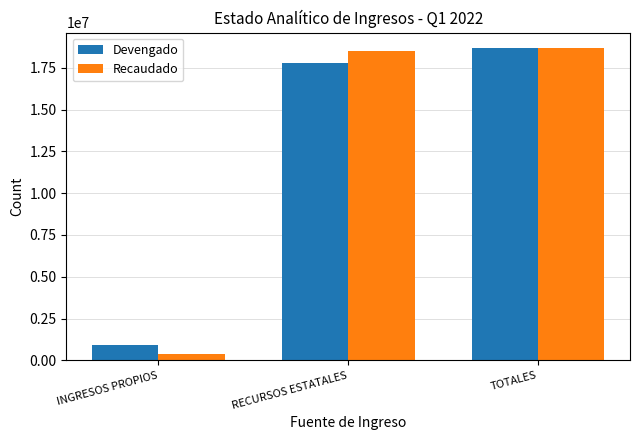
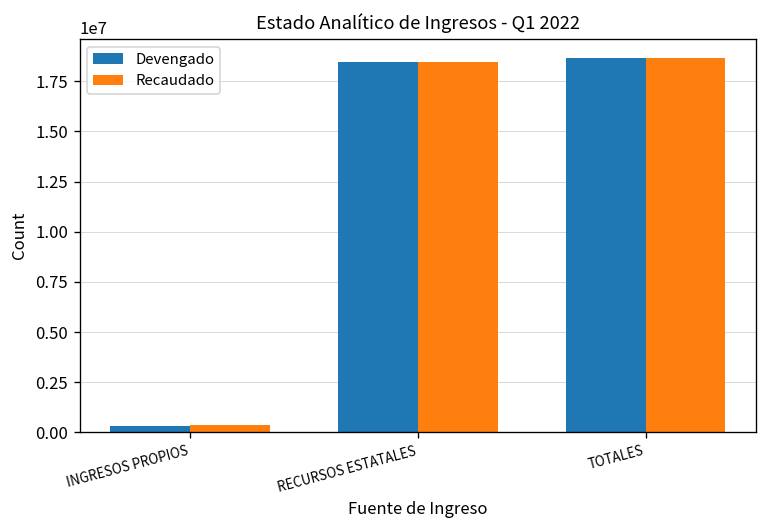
Devengado, INGRESOS PROPIOS: 900000 -> 300000
Devengado, RECURSOS ESTATALES: 17800000 -> 18400000
